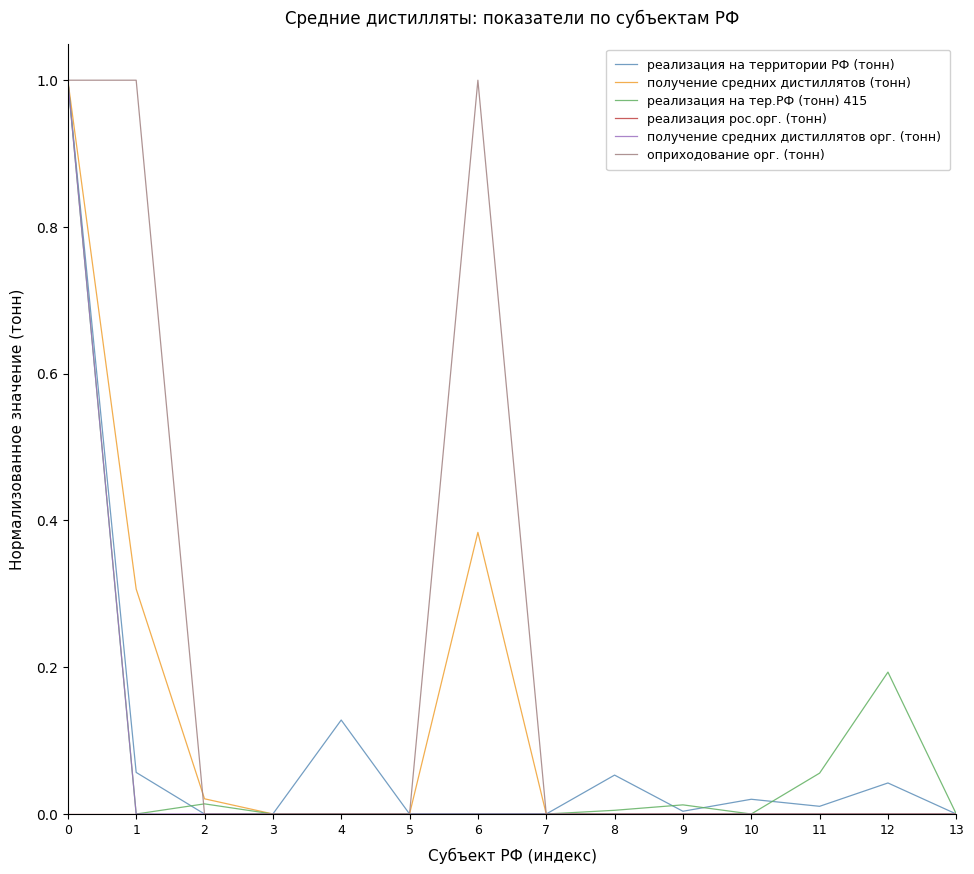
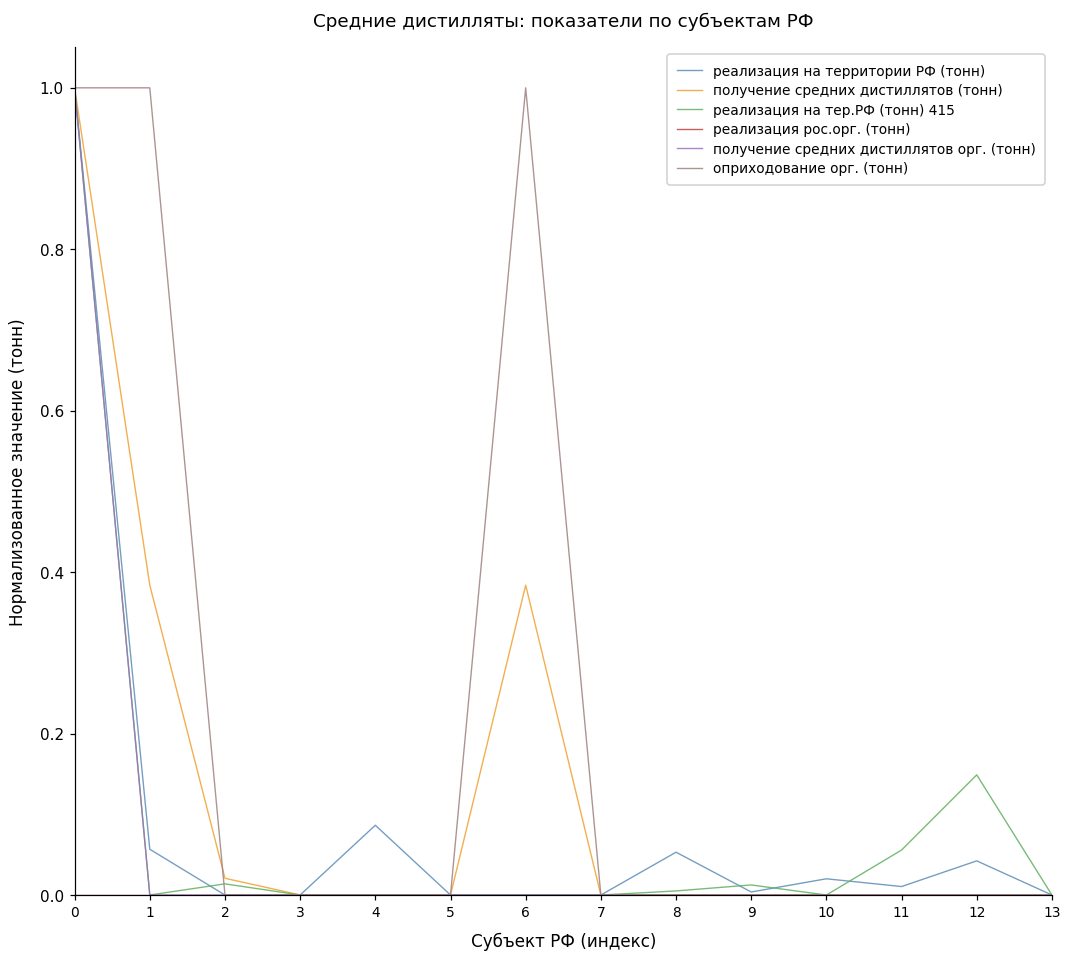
получение средних дистиллятов (тонн), 1: 0.31 -> 0.38
реализация на территории РФ (тонн), 4: 0.13 -> 0.09
реализация на тер.РФ (тонн) 415, 12: 0.19 -> 0.15
